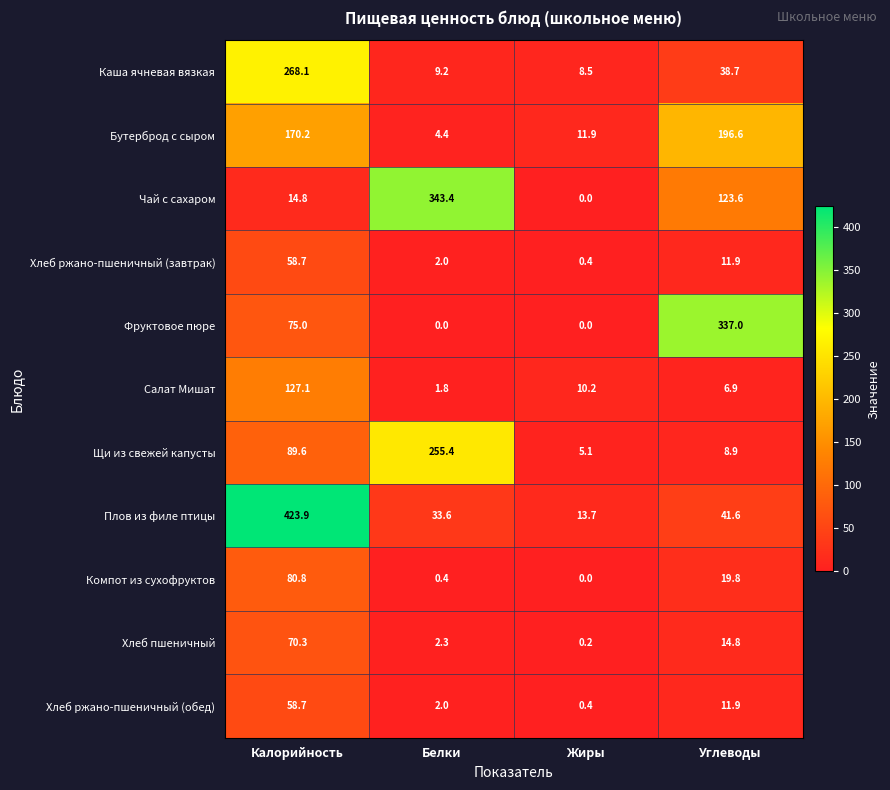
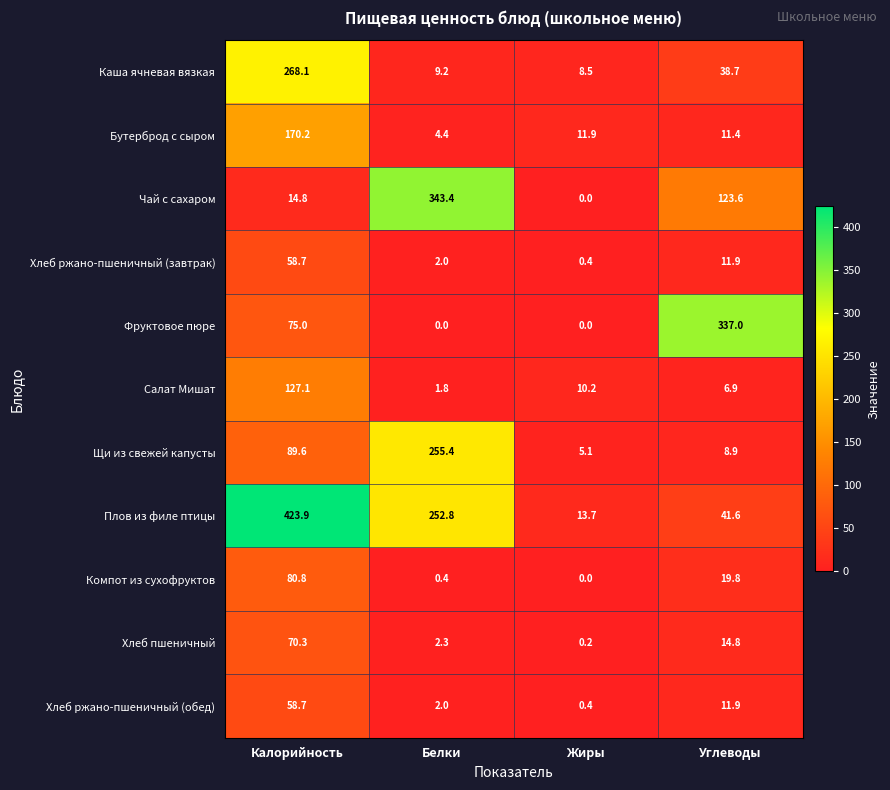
Бутерброд с сыром, Углеводы: 196.6 -> 11.4
Плов из филе птицы, Белки: 33.6 -> 252.8
